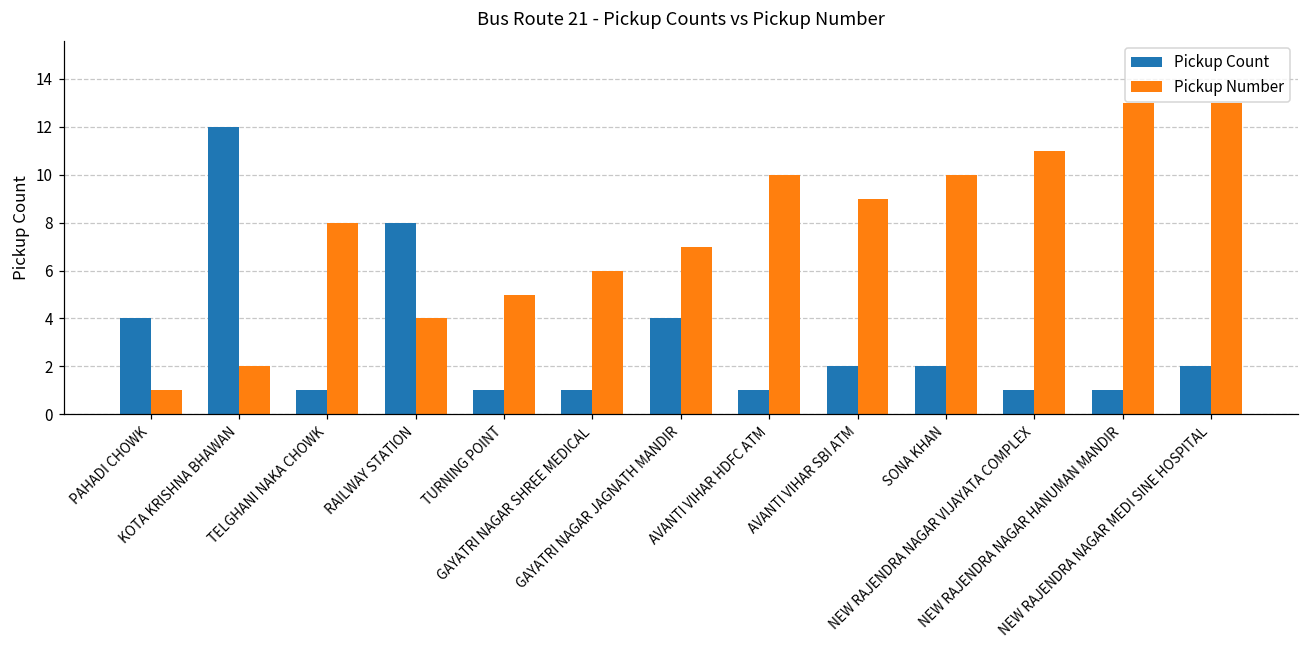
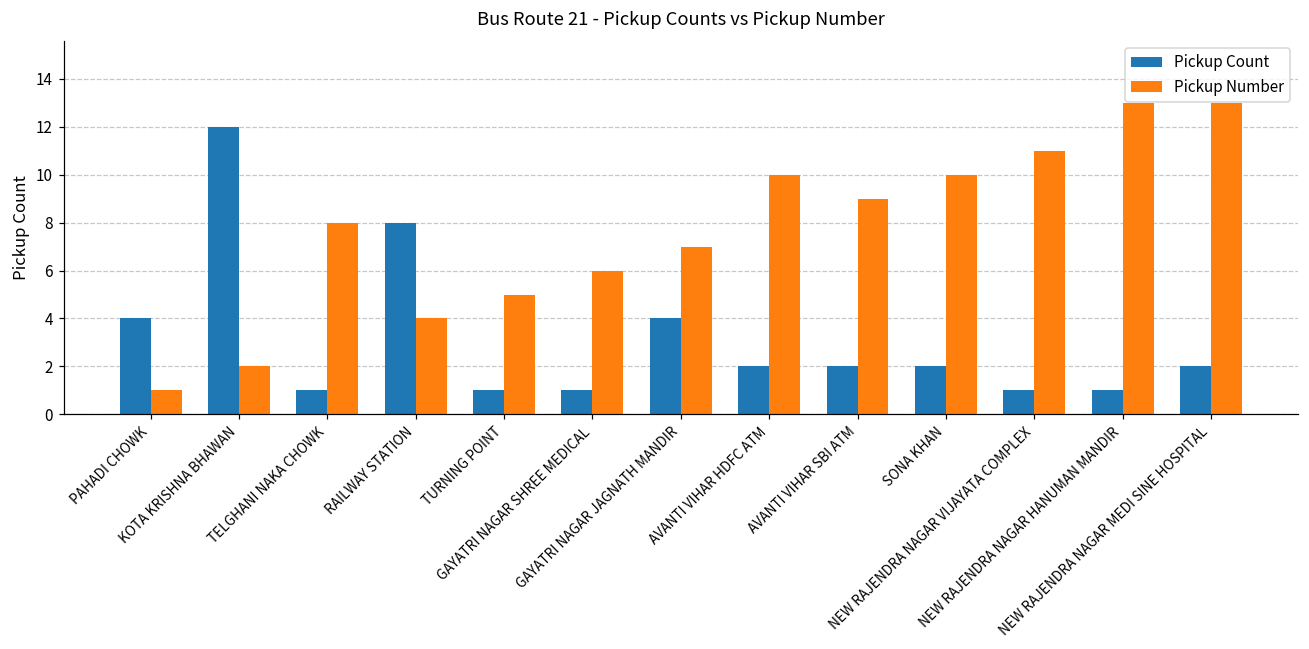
Pickup Count, AVANTI VIHAR HDFC ATM: 1 -> 2
